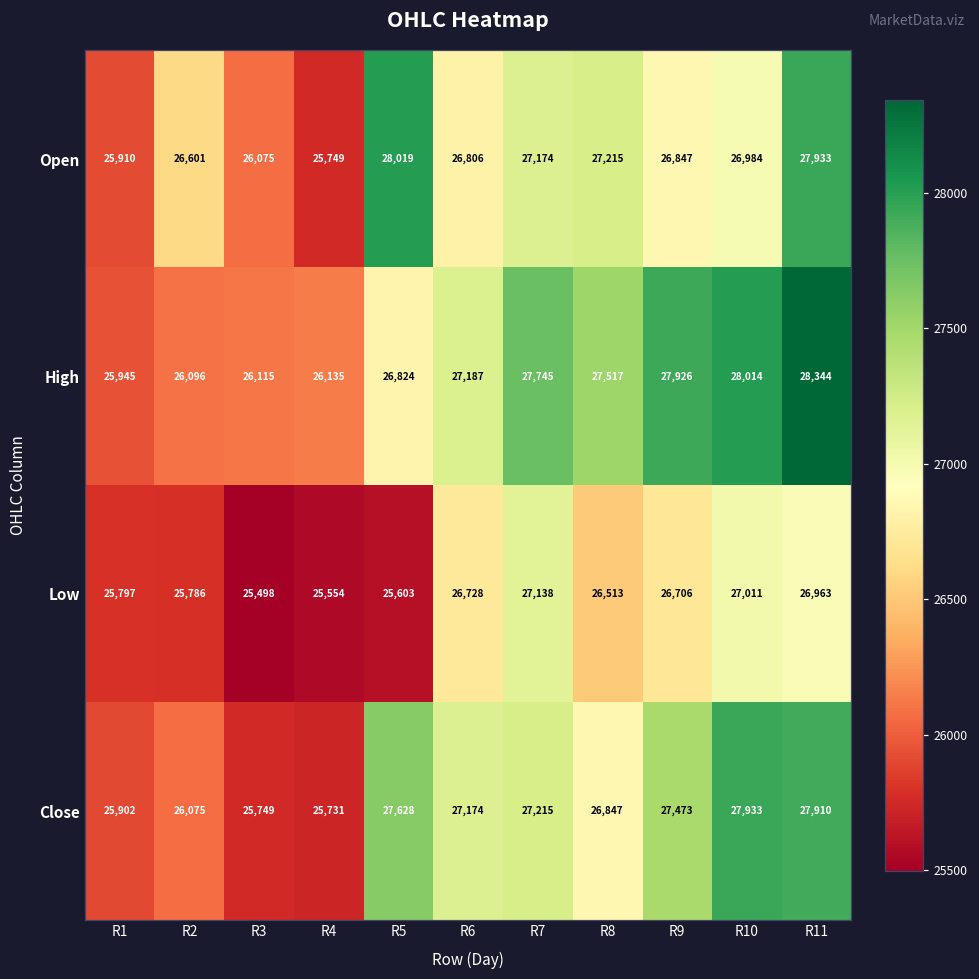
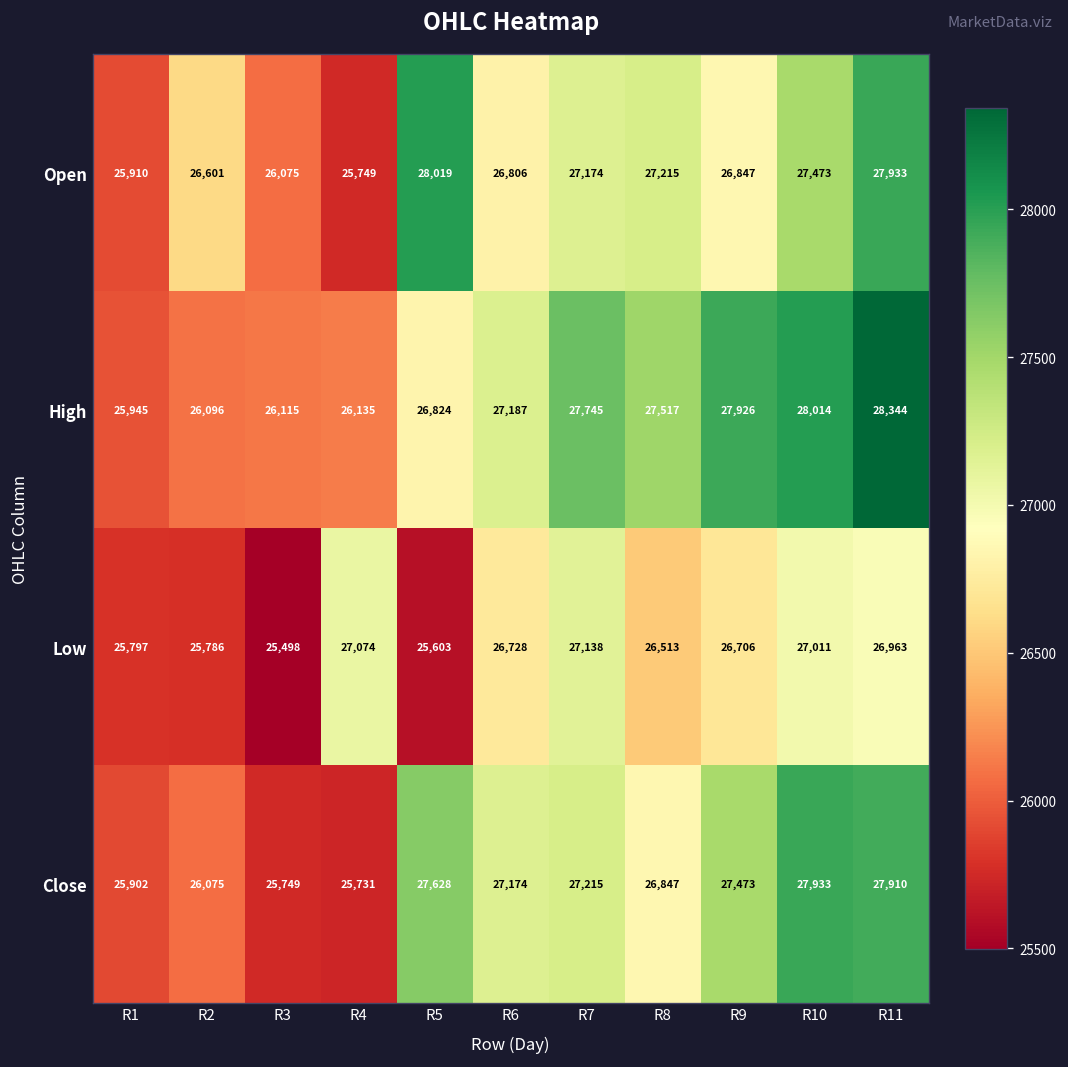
Open, R10: 26,984 -> 27,473
Low, R4: 25,554 -> 27,074
